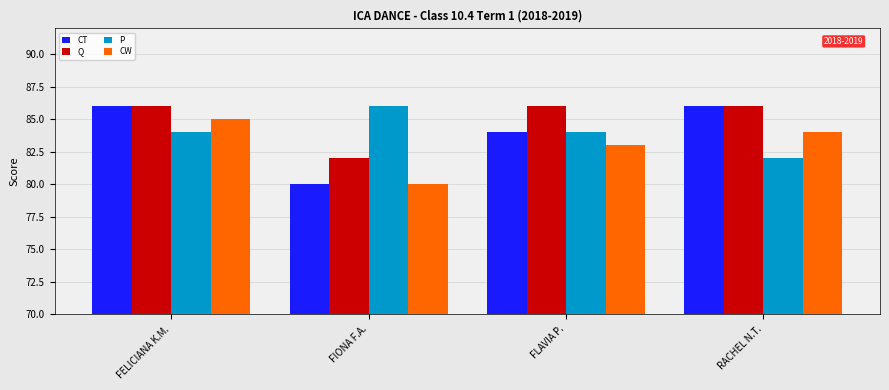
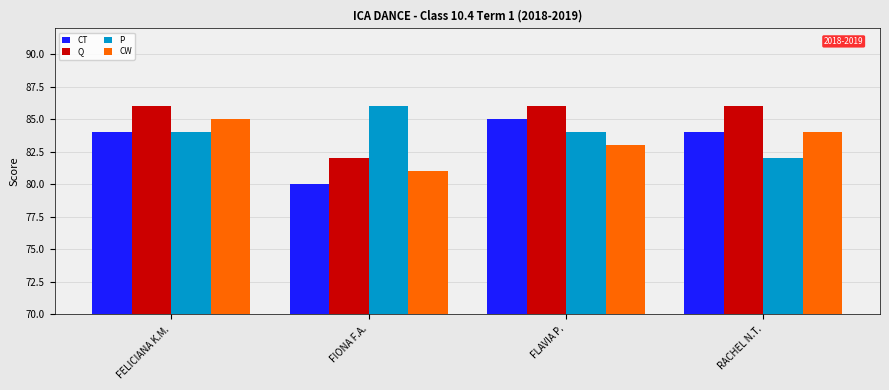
CT, FELICIANA K.M.: 86 -> 84
CW, FIONA F.A.: 80 -> 81
CT, FLAVIA P.: 84 -> 85
CT, RACHEL N.T.: 86 -> 84
